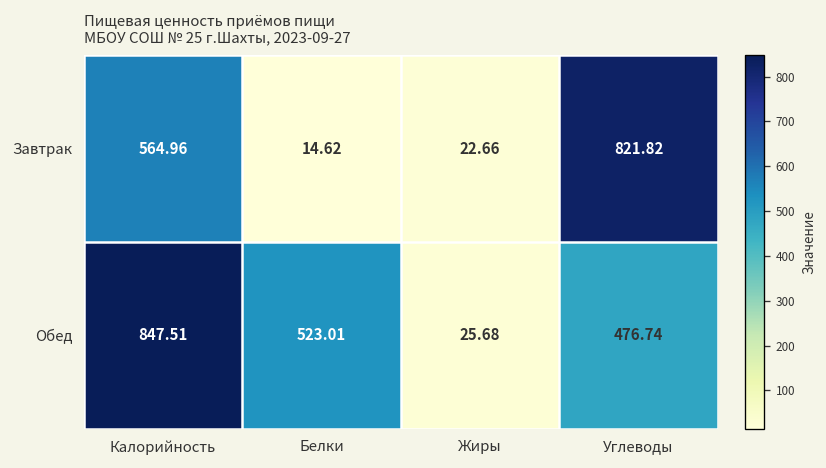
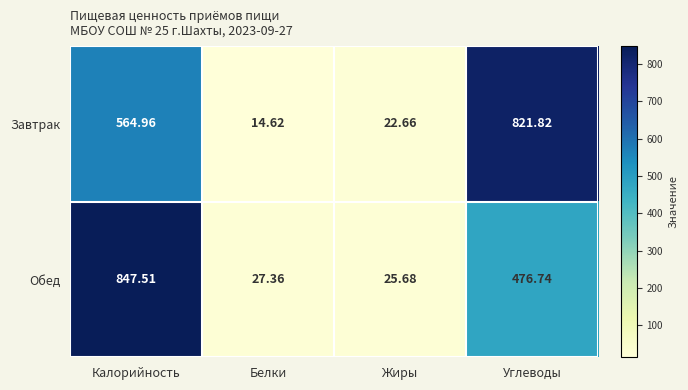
Обед, Белки: 523.01 -> 27.36
